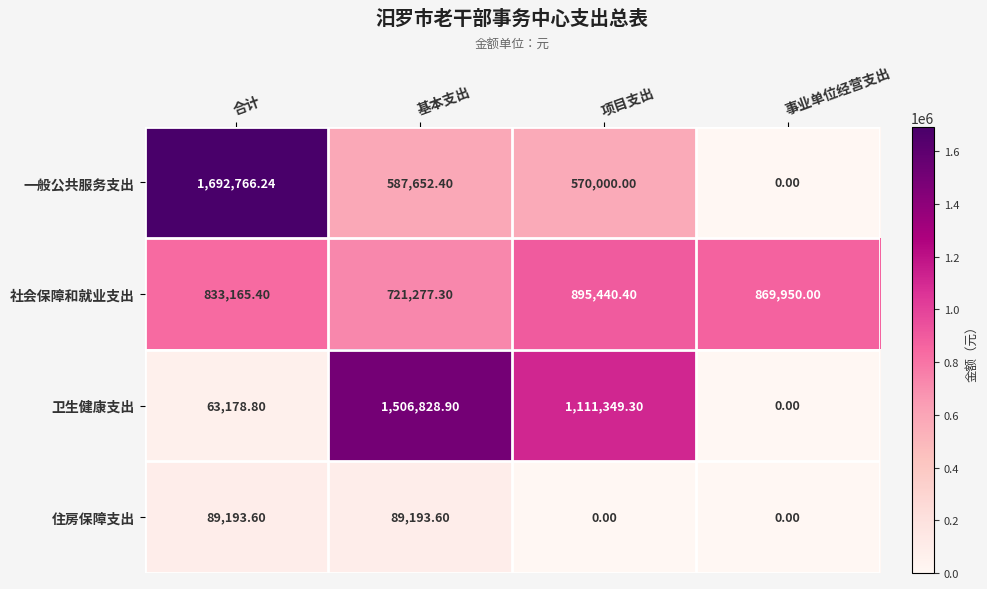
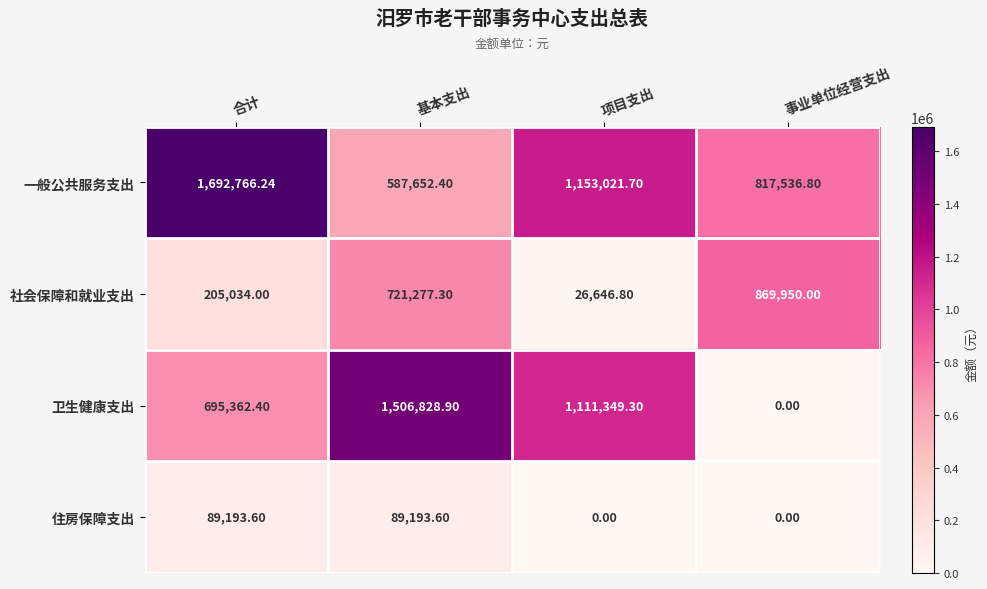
一般公共服务支出, 项目支出: 570,000.00 -> 1,153,021.70
一般公共服务支出, 事业单位经营支出: 0.00 -> 817,536.80
社会保障和就业支出, 合计: 833,165.40 -> 205,034.00
社会保障和就业支出, 项目支出: 895,440.40 -> 26,646.80
卫生健康支出, 合计: 63,178.80 -> 695,362.40
